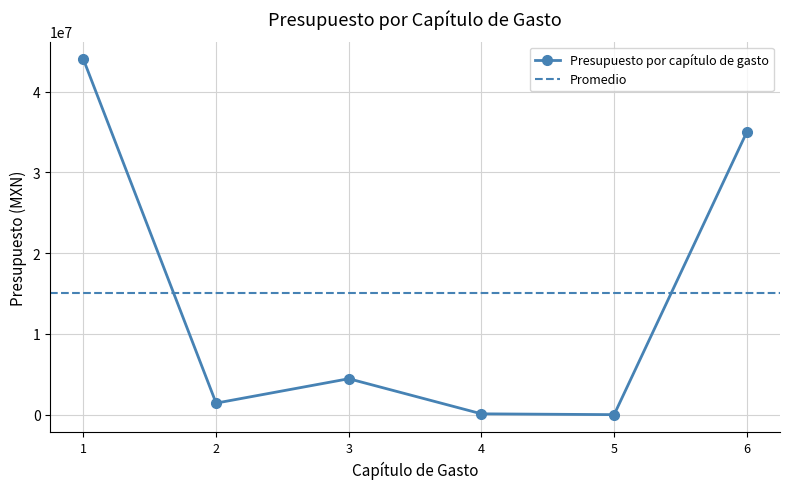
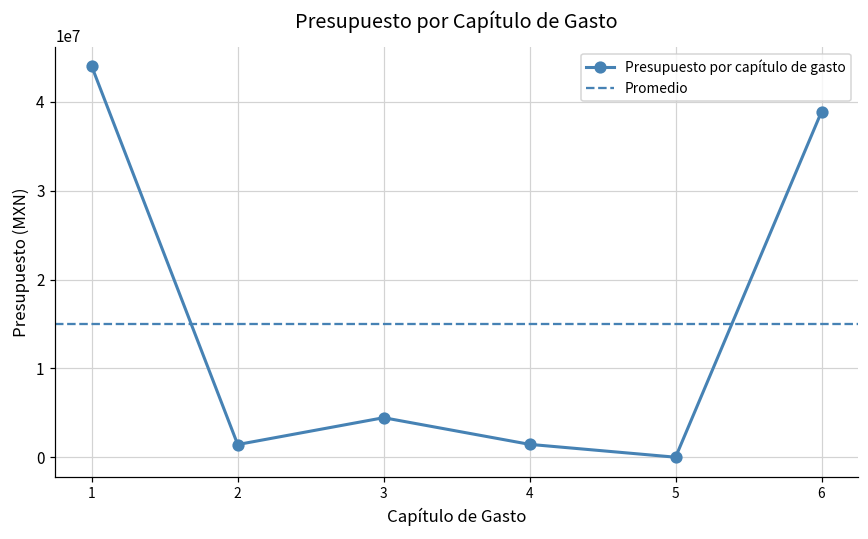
4: 0 -> 1000000
6: 35000000 -> 39000000
